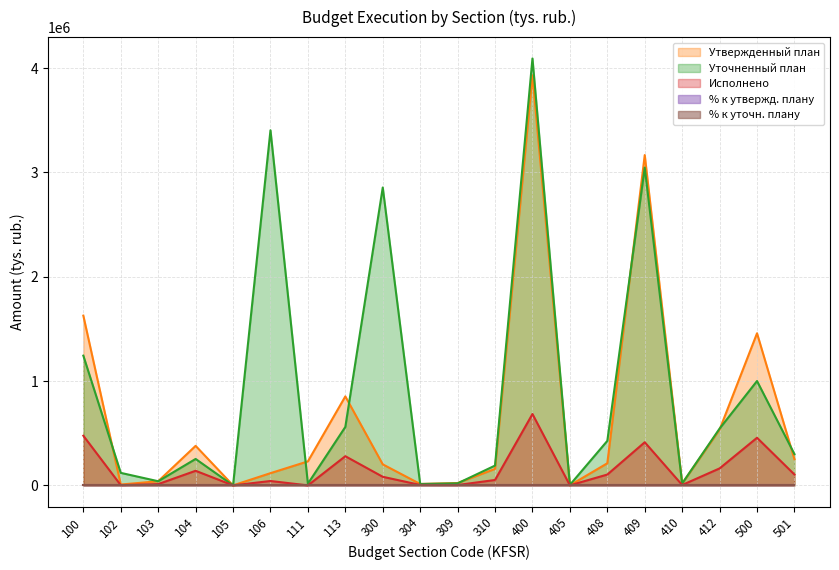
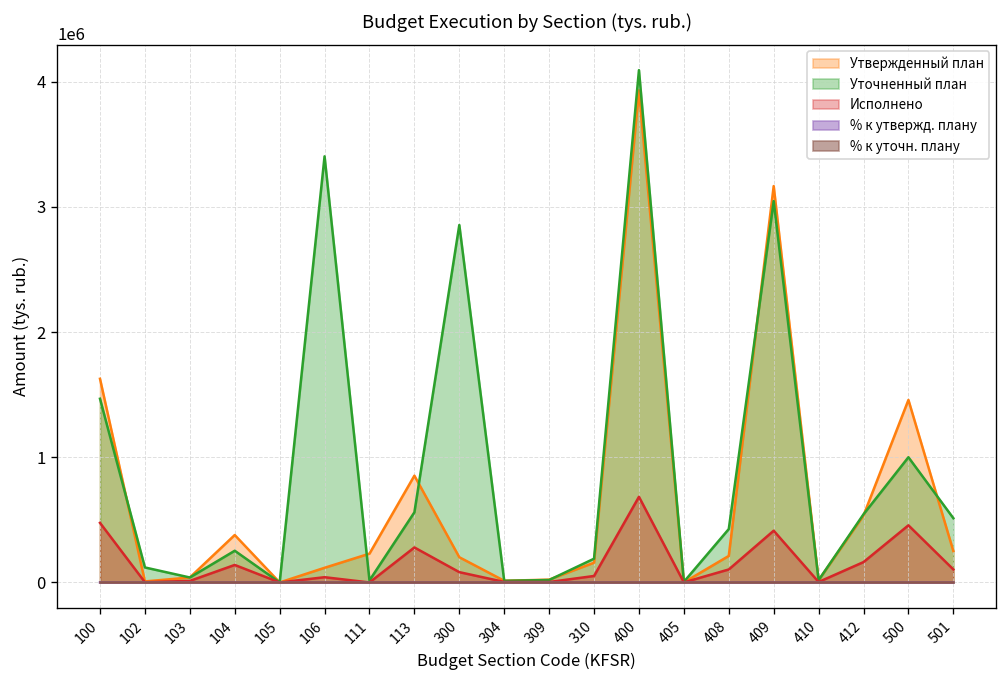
Уточненный план, 100: 1240000 -> 1470000
Уточненный план, 501: 300000 -> 510000
